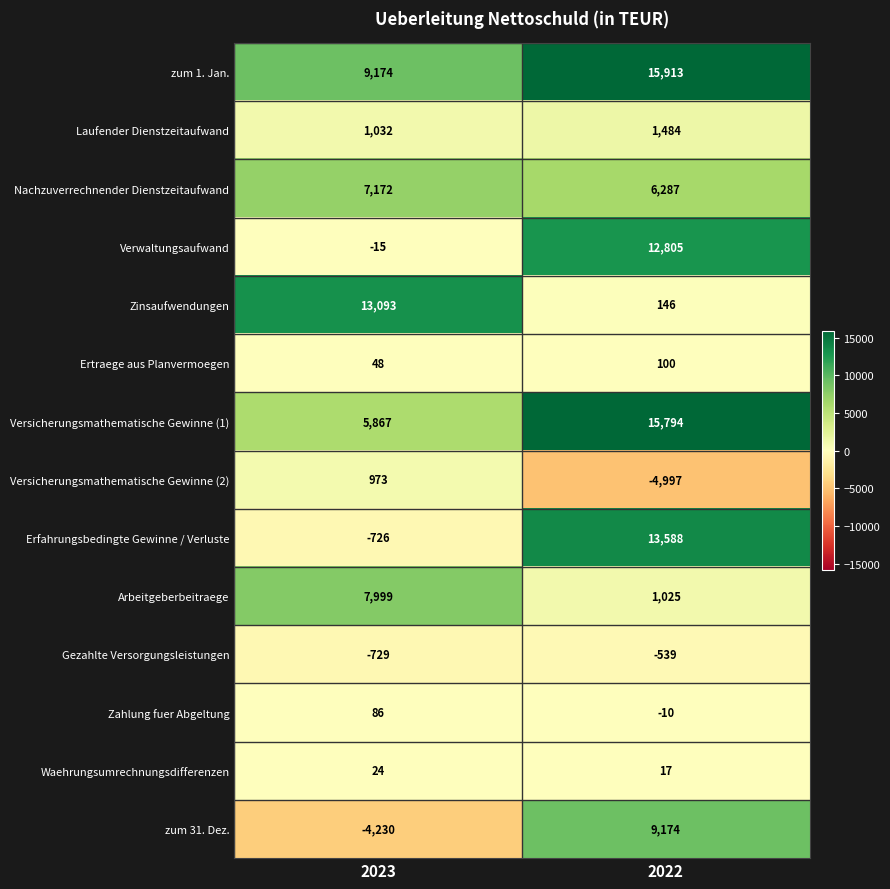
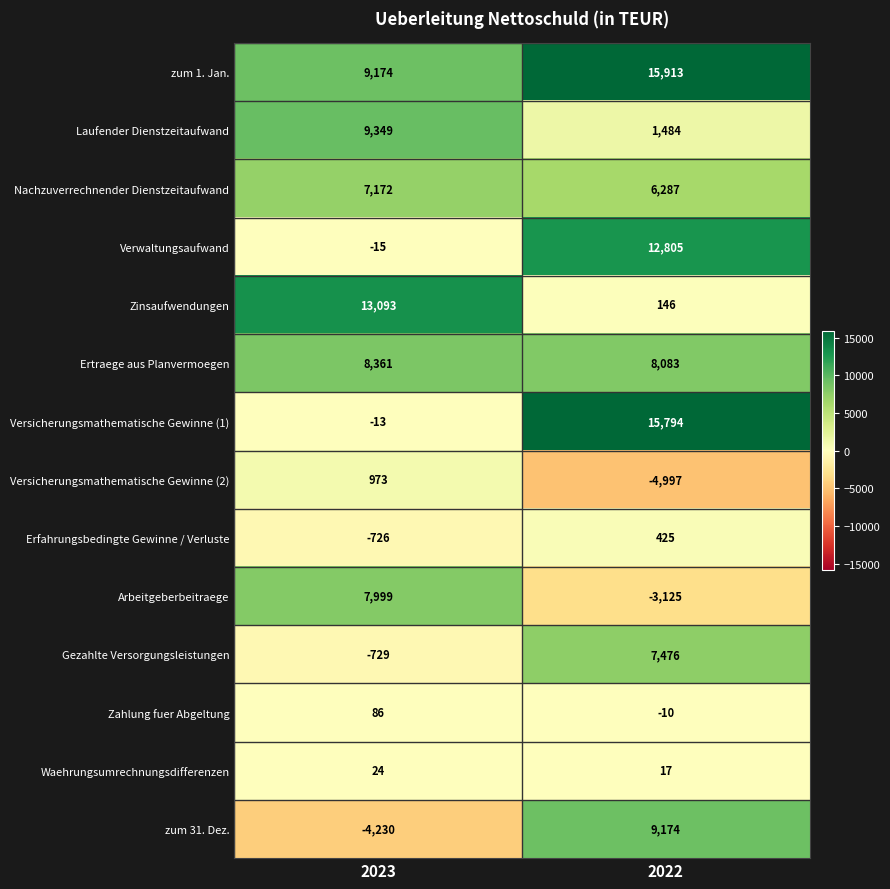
Laufender Dienstzeitaufwand, 2023: 1,032 -> 9,349
Ertraege aus Planvermoegen, 2023: 48 -> 8,361
Ertraege aus Planvermoegen, 2022: 100 -> 8,083
Versicherungsmathematische Gewinne (1), 2023: 5,867 -> -13
Erfahrungsbedingte Gewinne / Verluste, 2022: 13,588 -> 425
Arbeitgeberbeitraege, 2022: 1,025 -> -3,125
Gezahlte Versorgungsleistungen, 2022: -539 -> 7,476
